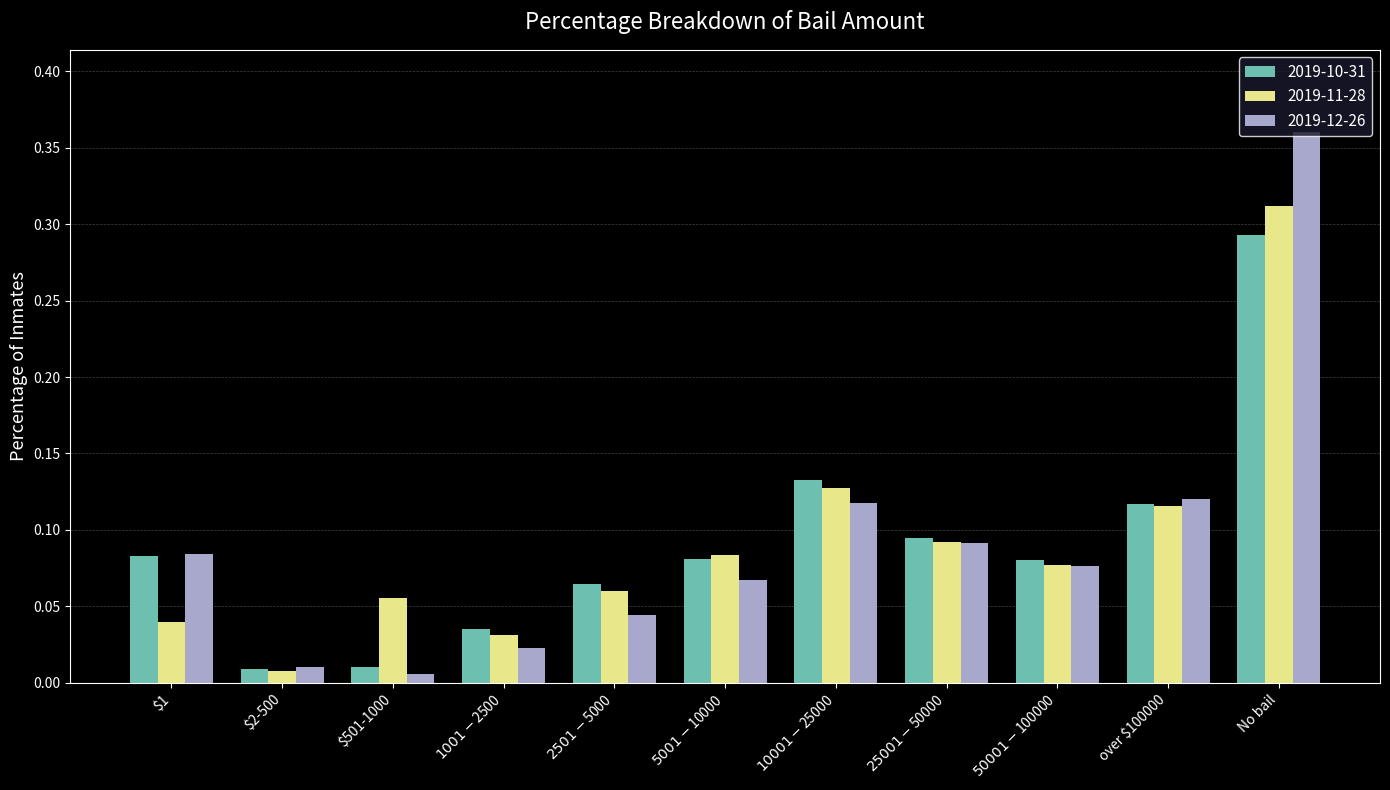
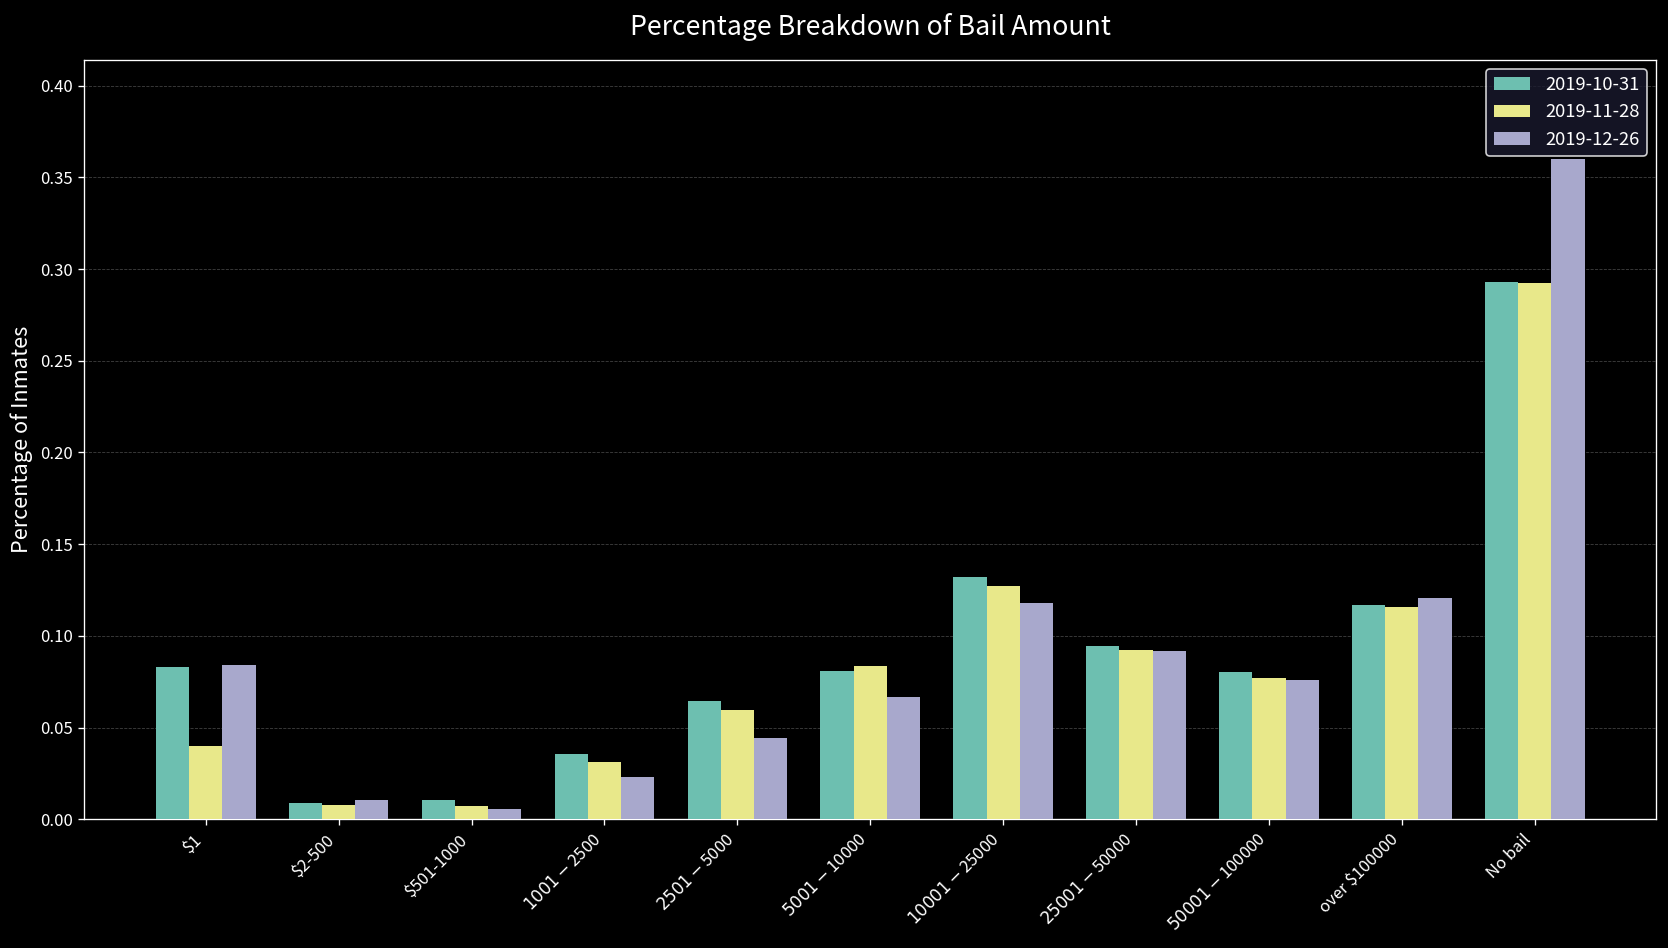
2019-11-28, $501-1000: 0.056 -> 0.007
2019-11-28, No bail: 0.312 -> 0.292
